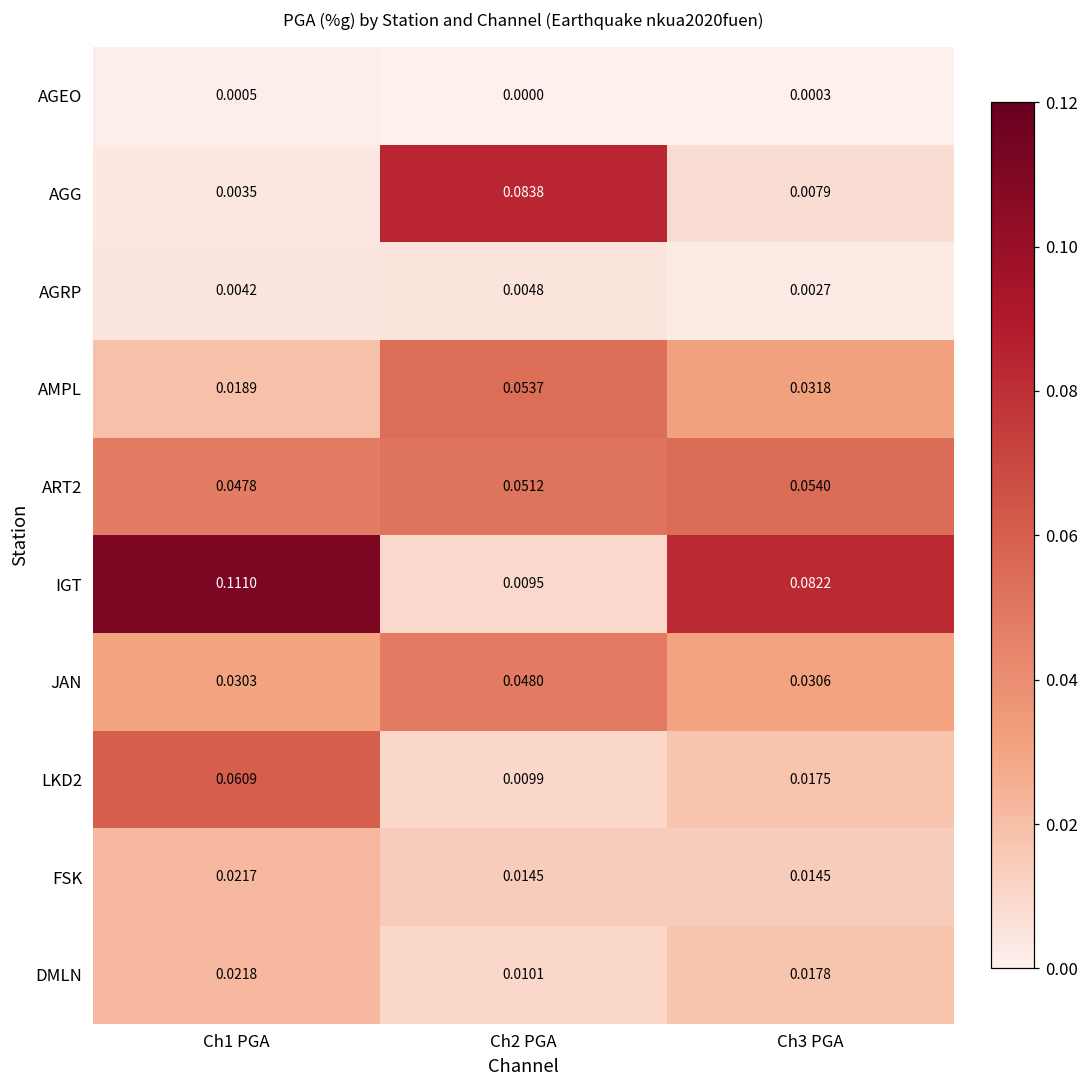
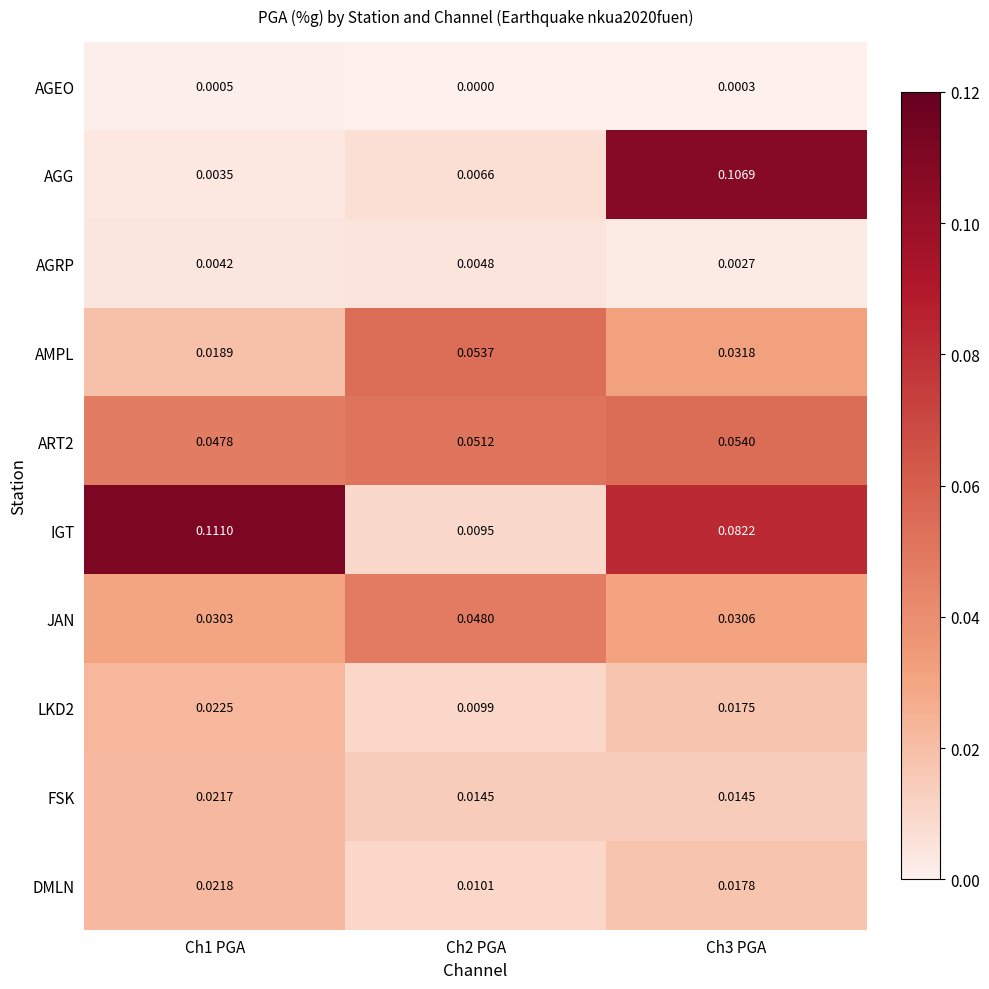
AGG, Ch2 PGA: 0.0838 -> 0.0066
AGG, Ch3 PGA: 0.0079 -> 0.1069
LKD2, Ch1 PGA: 0.0609 -> 0.0225
